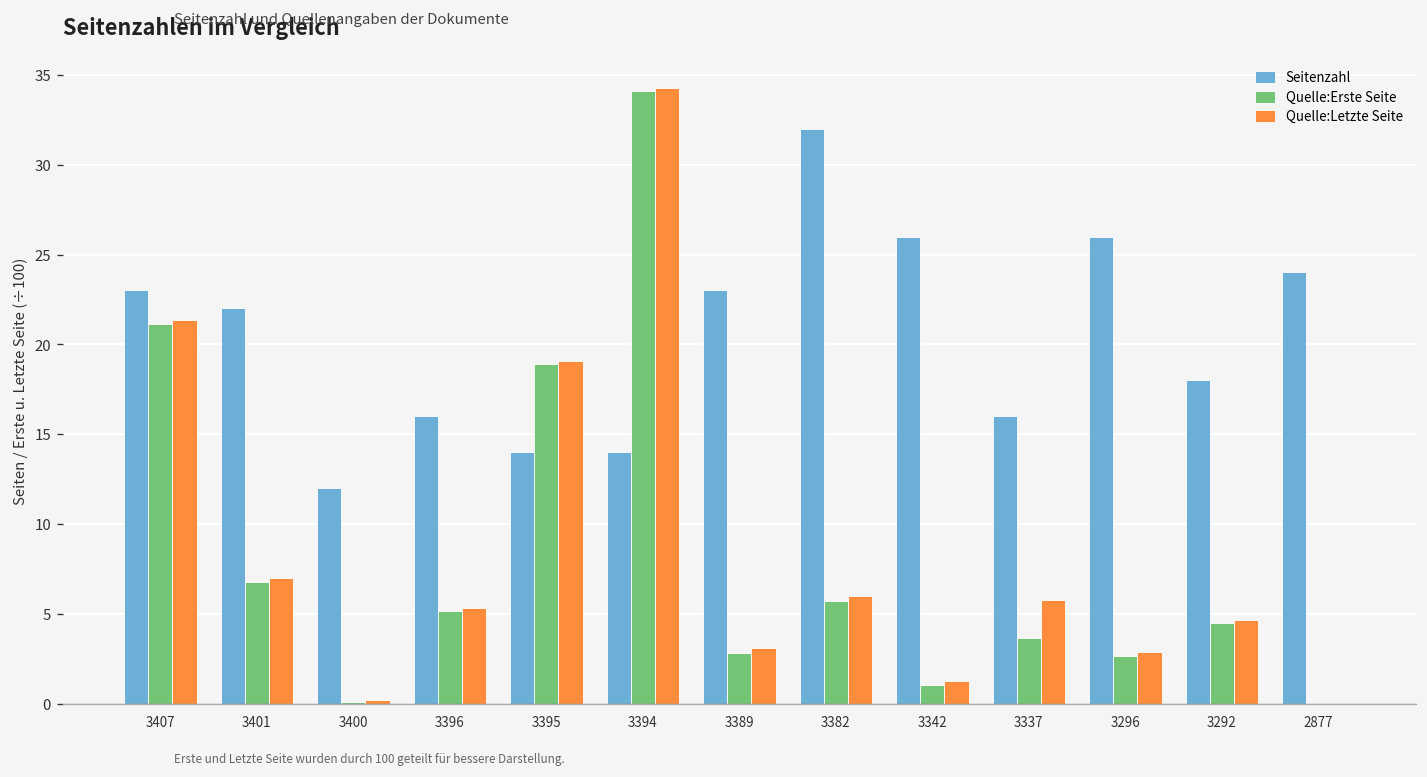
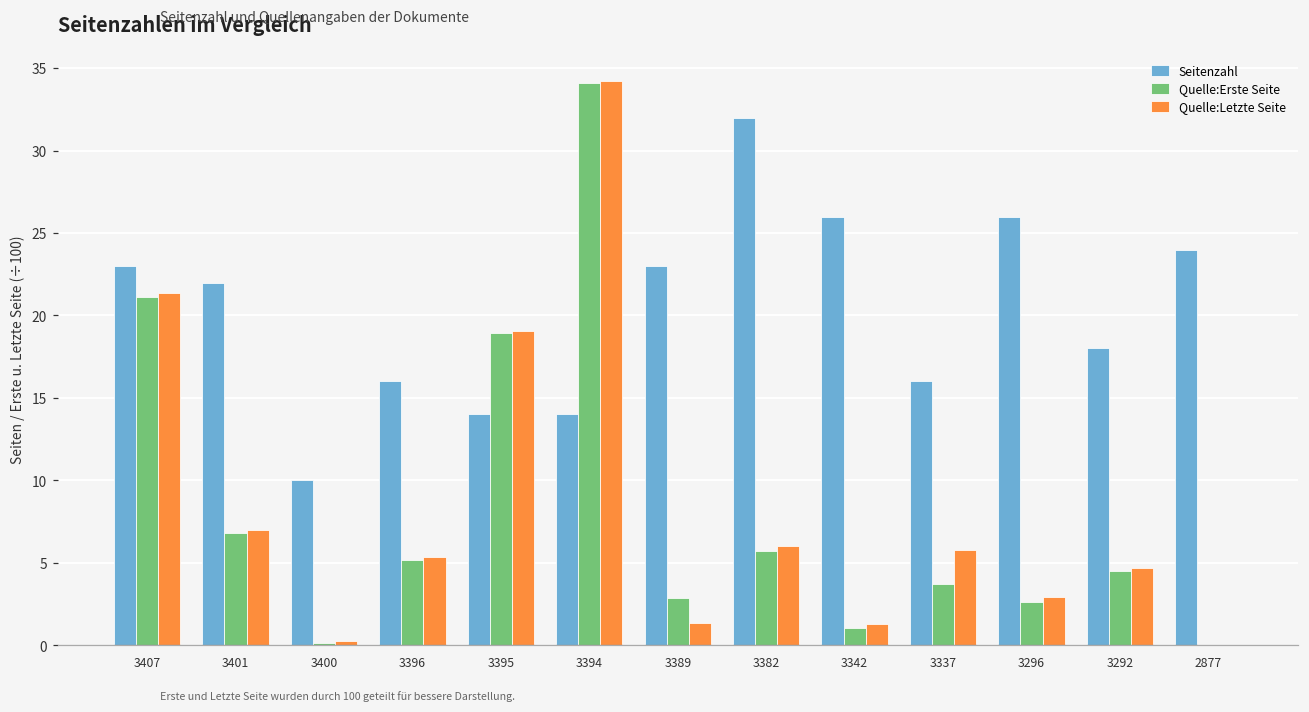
Seitenzahl, 3400: 12 -> 10
Quelle:Letzte Seite, 3389: 3.1 -> 1.4
